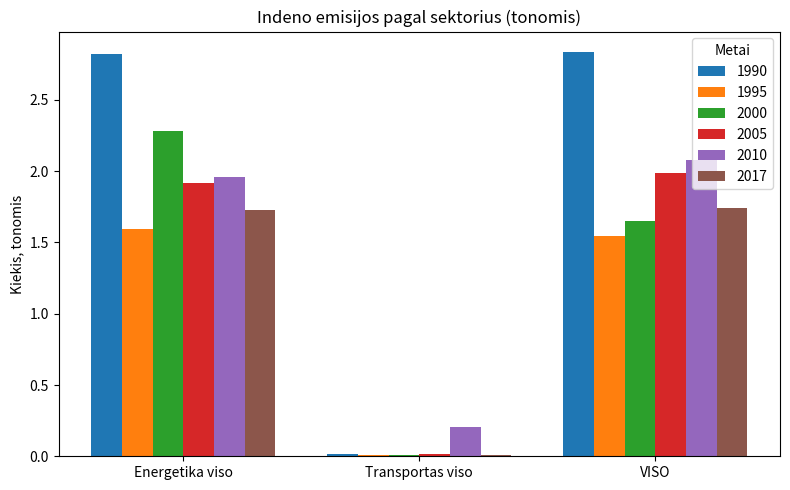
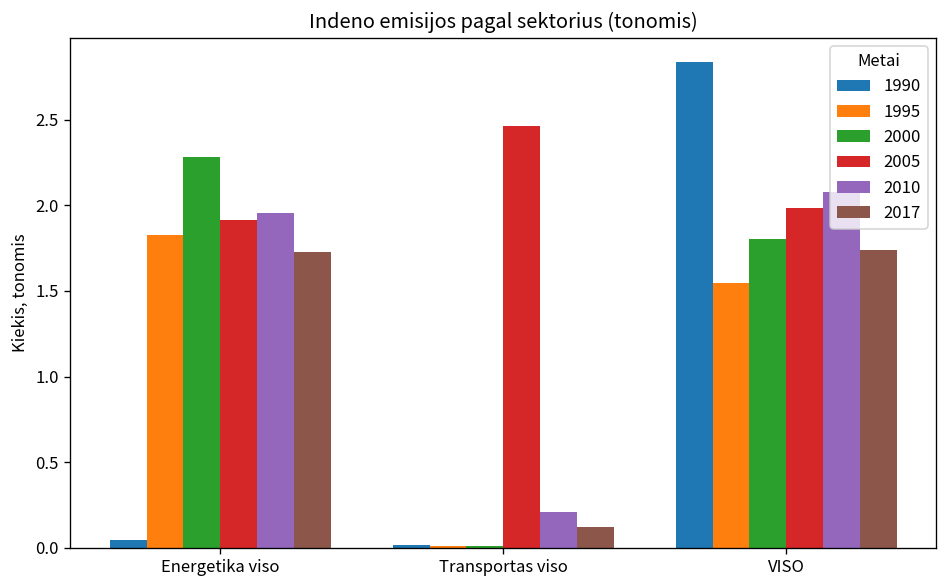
1990, Energetika viso: 2.82 -> 0.04
1995, Energetika viso: 1.59 -> 1.83
2005, Transportas viso: 0.01 -> 2.46
2017, Transportas viso: 0.01 -> 0.12
2000, VISO: 1.65 -> 1.80
